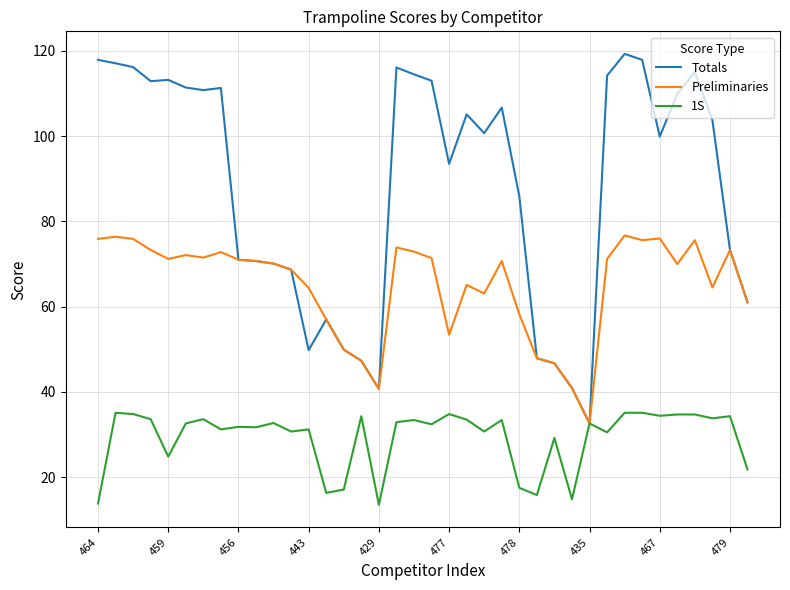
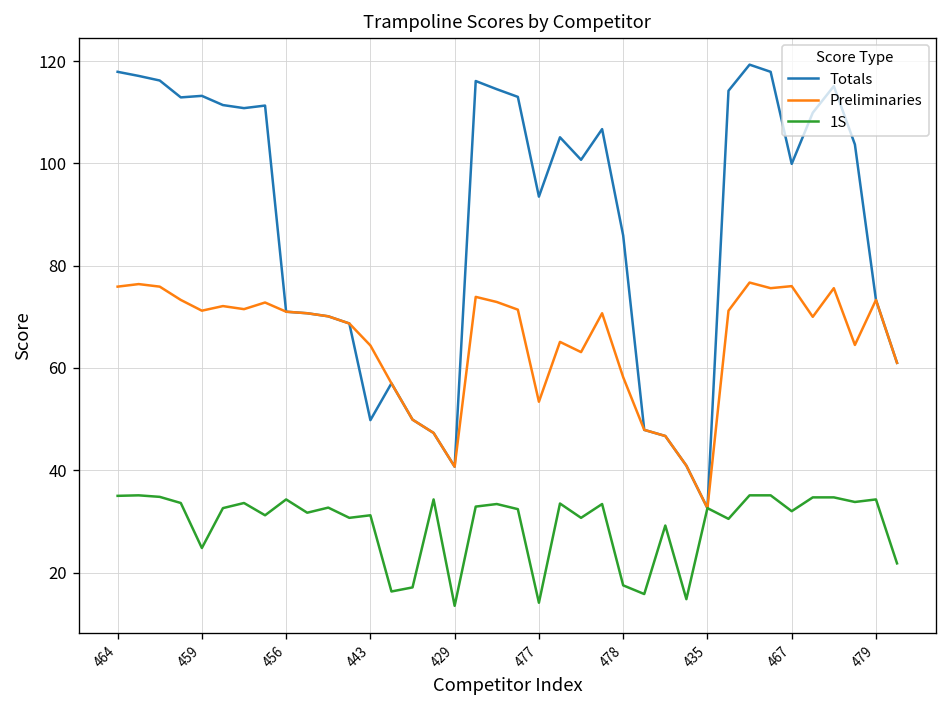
1S, 464: 14 -> 35
1S, 456: 32 -> 34
1S, 477: 35 -> 14
1S, 467: 34 -> 32
